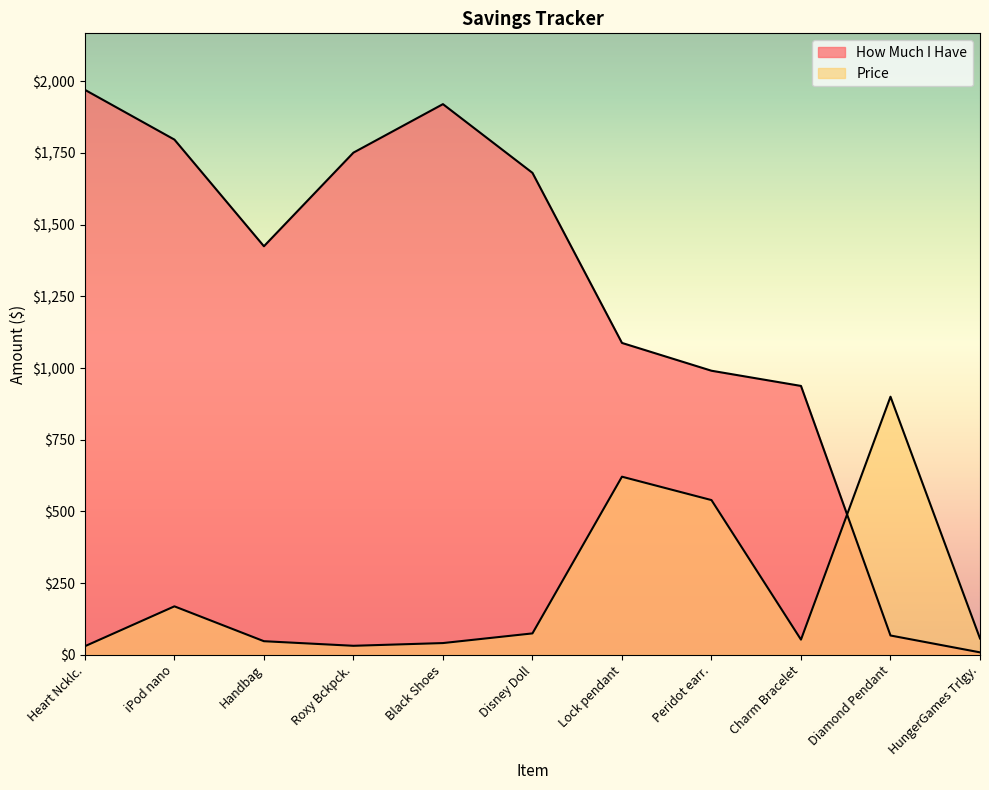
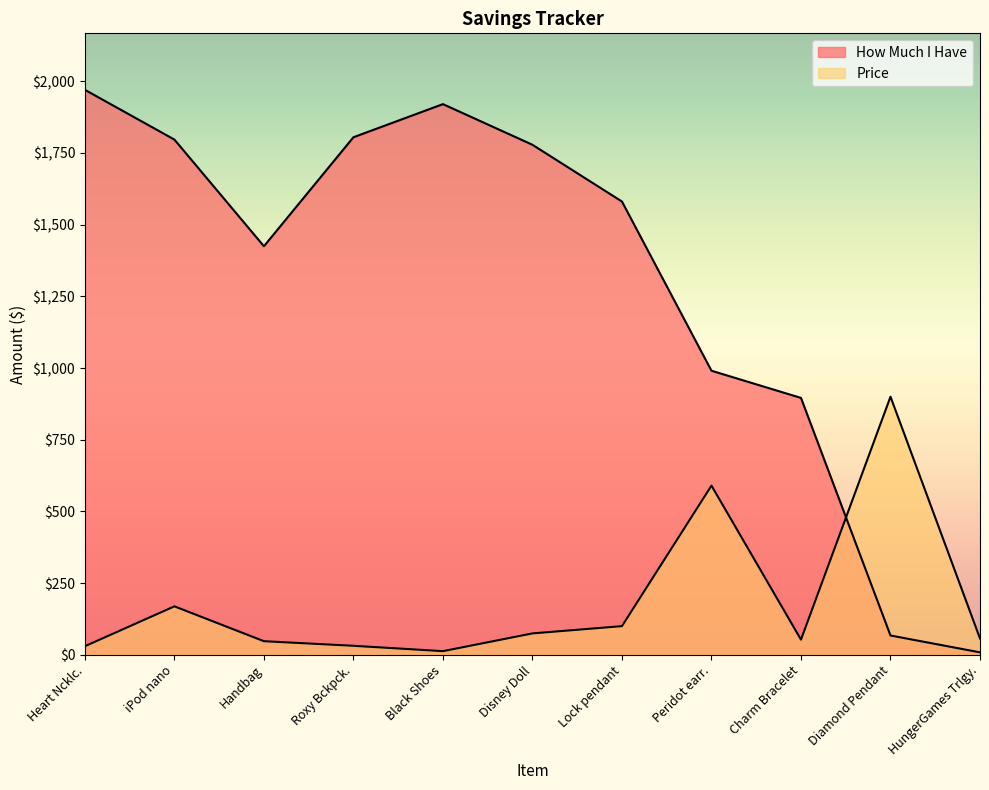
How Much I Have, Roxy Bckpck.: $1,750 -> $1,800
Price, Black Shoes: $40 -> $10
How Much I Have, Disney Doll: $1,680 -> $1,780
How Much I Have, Lock pendant: $1,090 -> $1,580
Price, Lock pendant: $620 -> $100
Price, Peridot earr.: $540 -> $590
How Much I Have, Charm Bracelet: $940 -> $900
